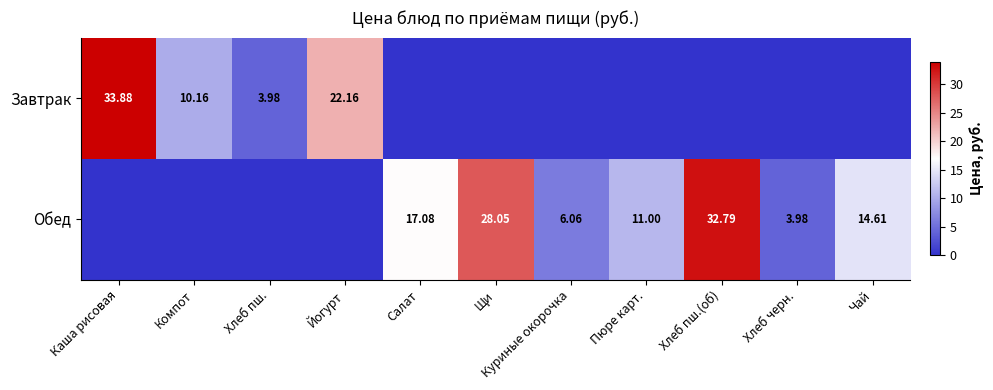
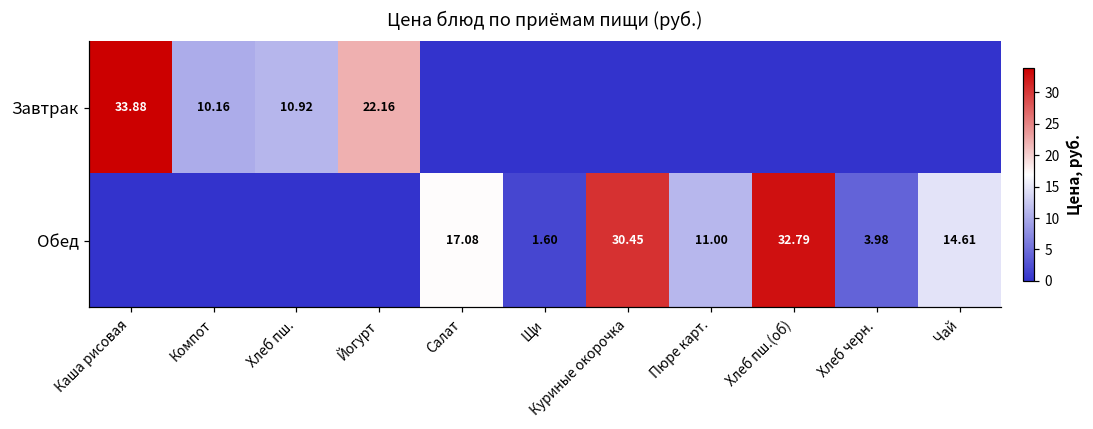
Завтрак, Хлеб пш.: 3.98 -> 10.92
Обед, Щи: 28.05 -> 1.60
Обед, Куриные окорочка: 6.06 -> 30.45
